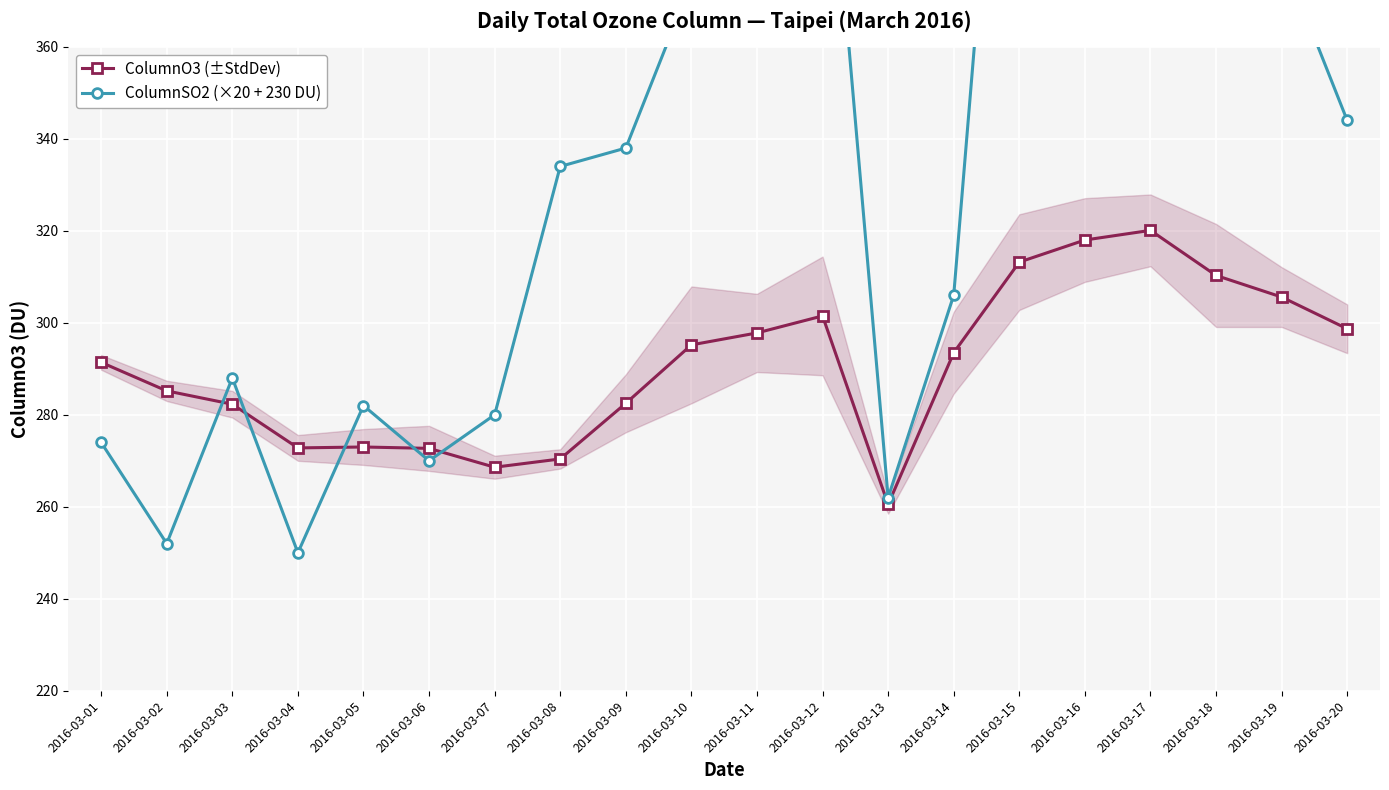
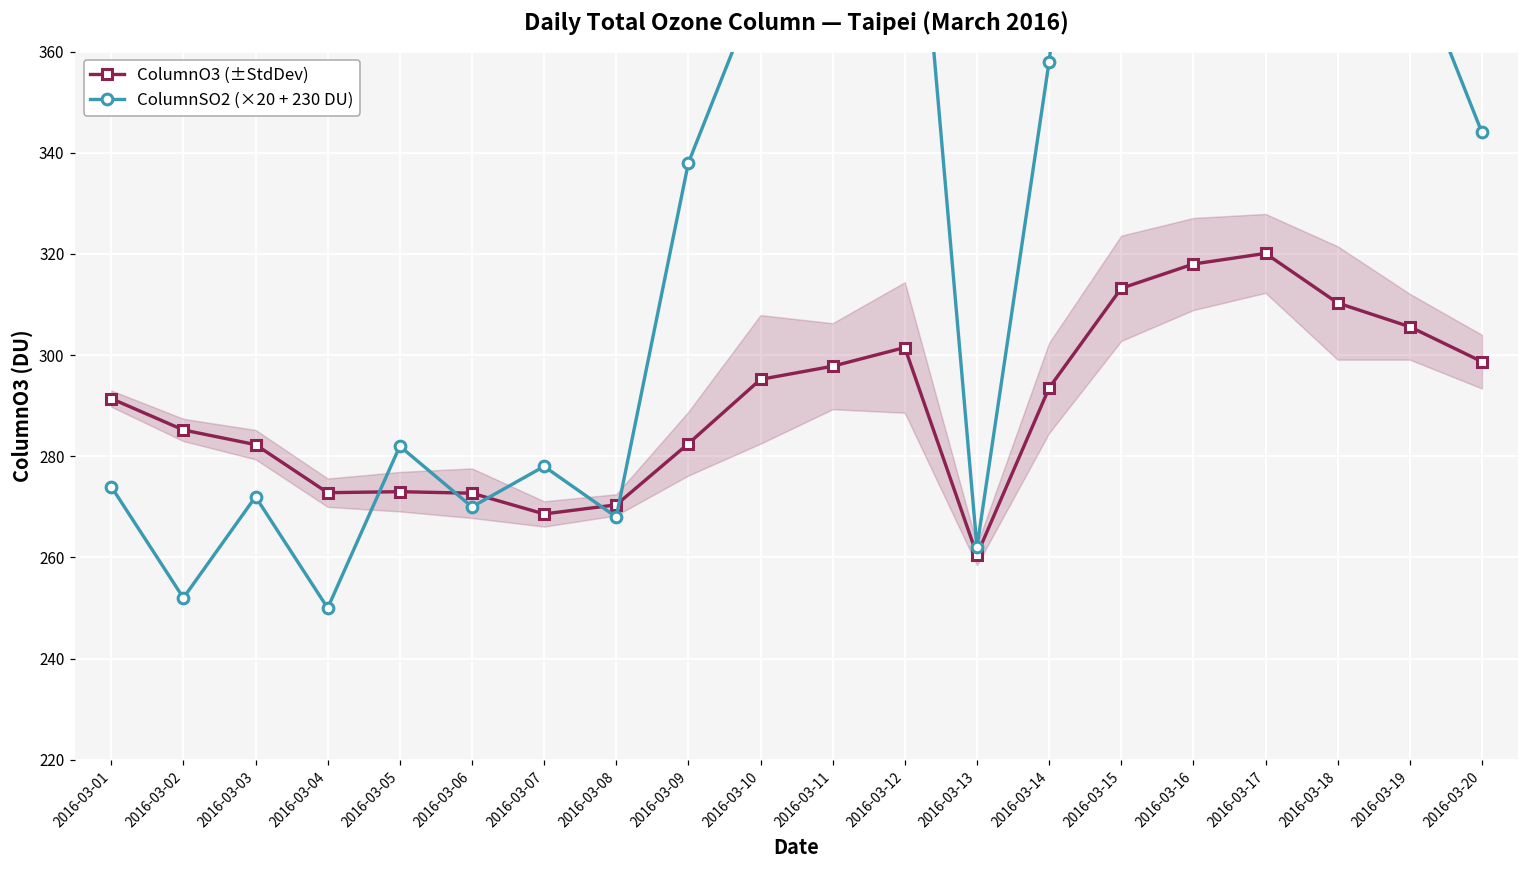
ColumnSO2 (×20 + 230 DU), 2016-03-03: 288 -> 272
ColumnSO2 (×20 + 230 DU), 2016-03-07: 280 -> 278
ColumnSO2 (×20 + 230 DU), 2016-03-08: 334 -> 268
ColumnSO2 (×20 + 230 DU), 2016-03-14: 306 -> 358
